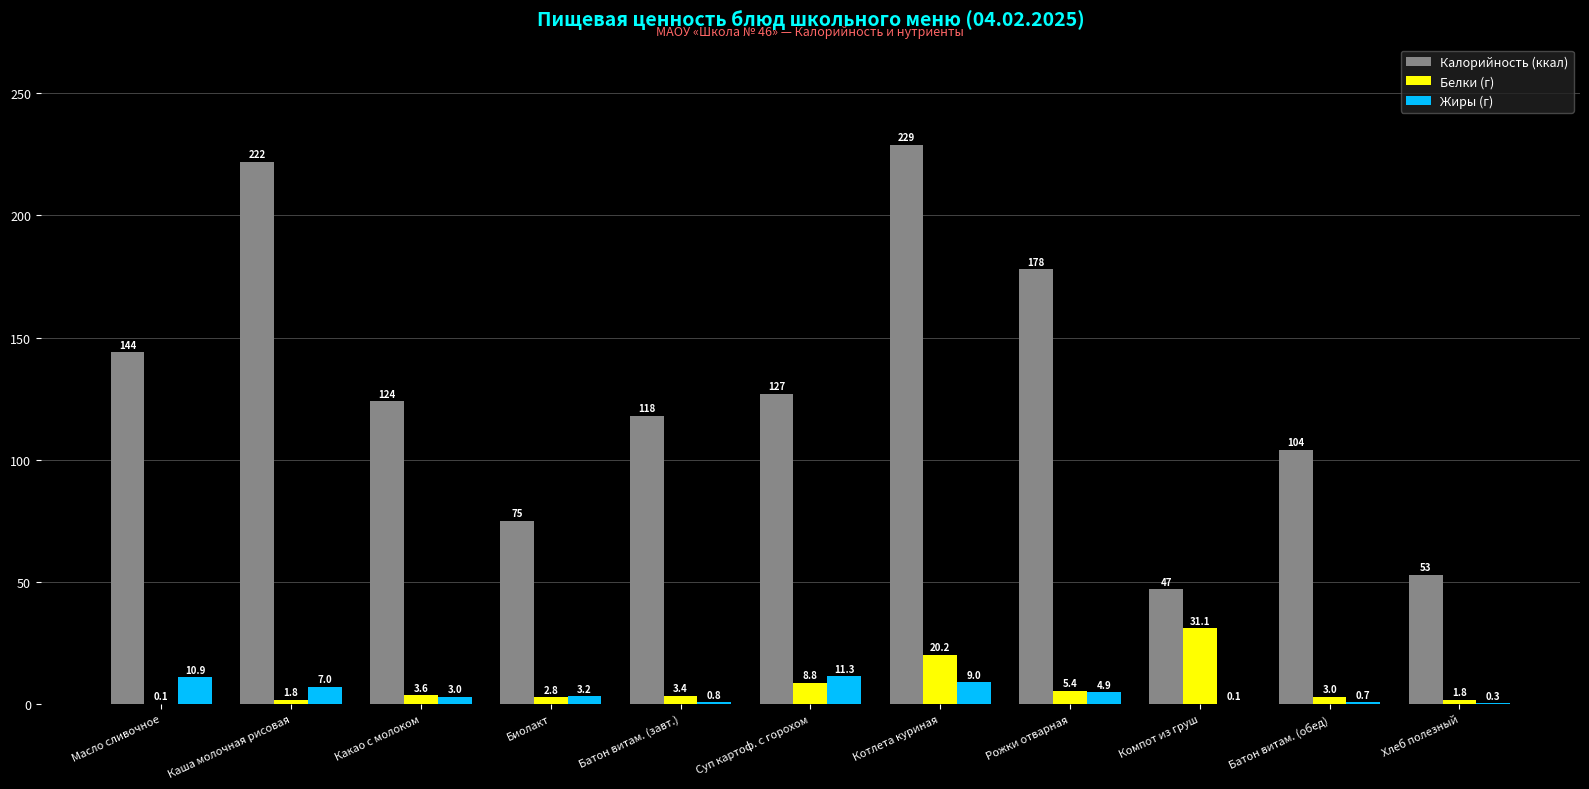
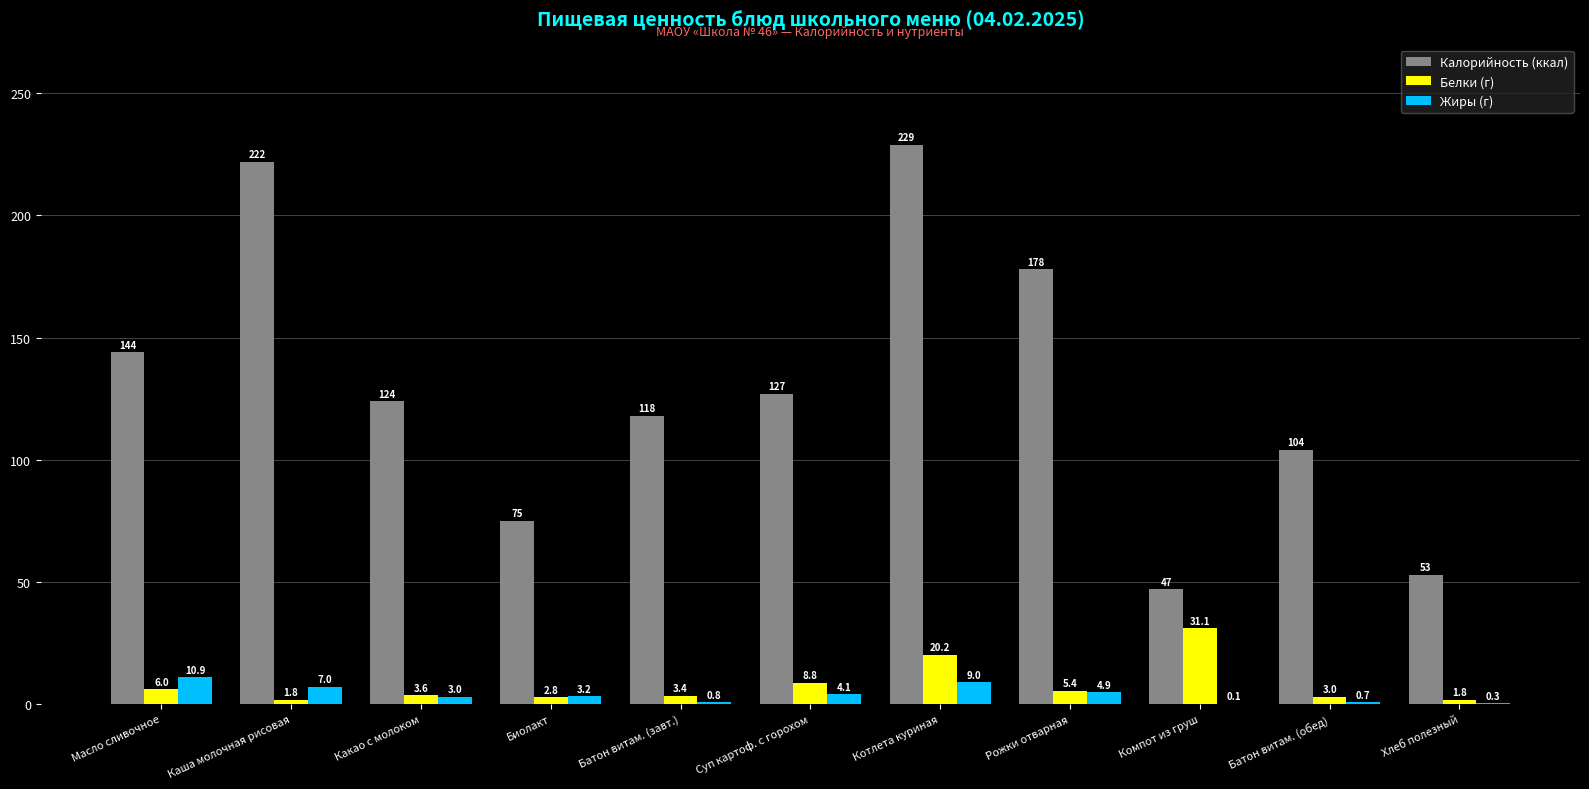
Белки (г), Масло сливочное: 0.1 -> 6.0
Жиры (г), Суп картоф. с горохом: 11.3 -> 4.1
